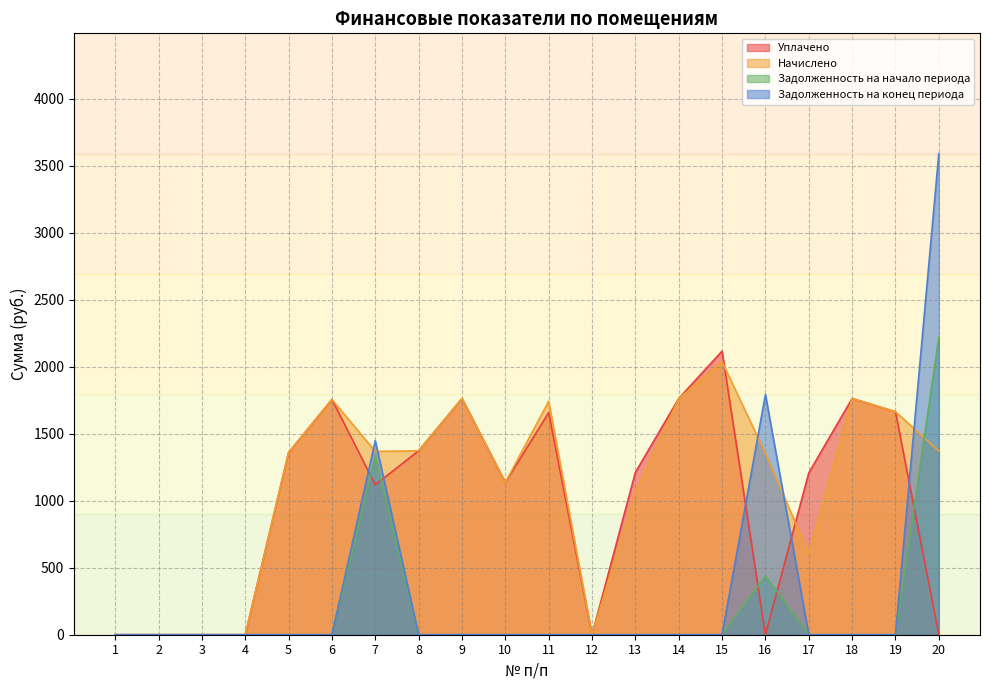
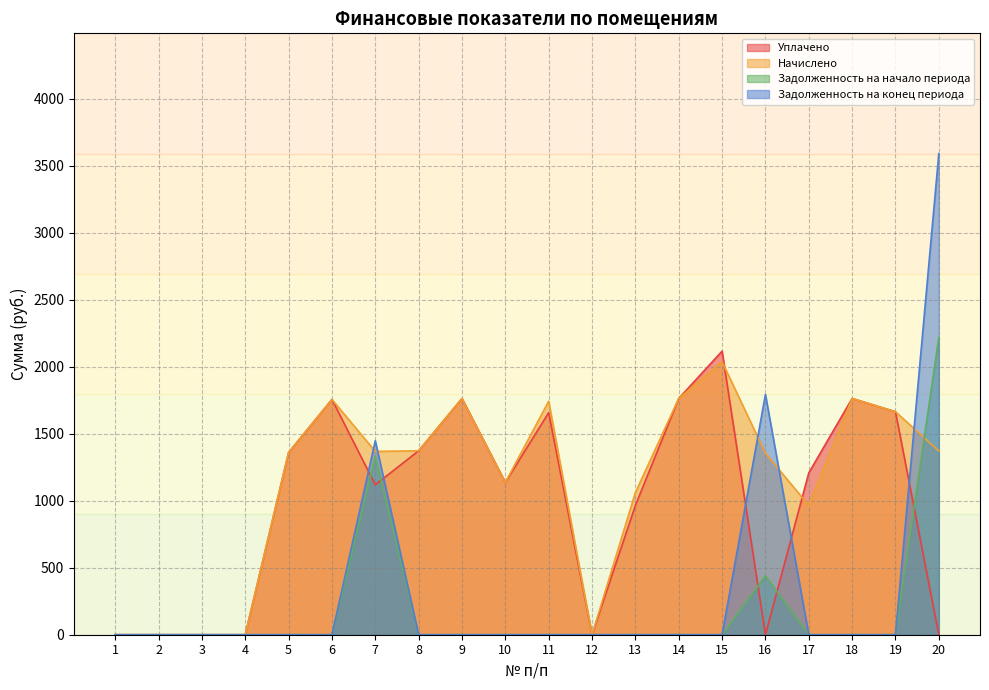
Уплачено, 13: 1210 -> 960
Начислено, 17: 610 -> 960
